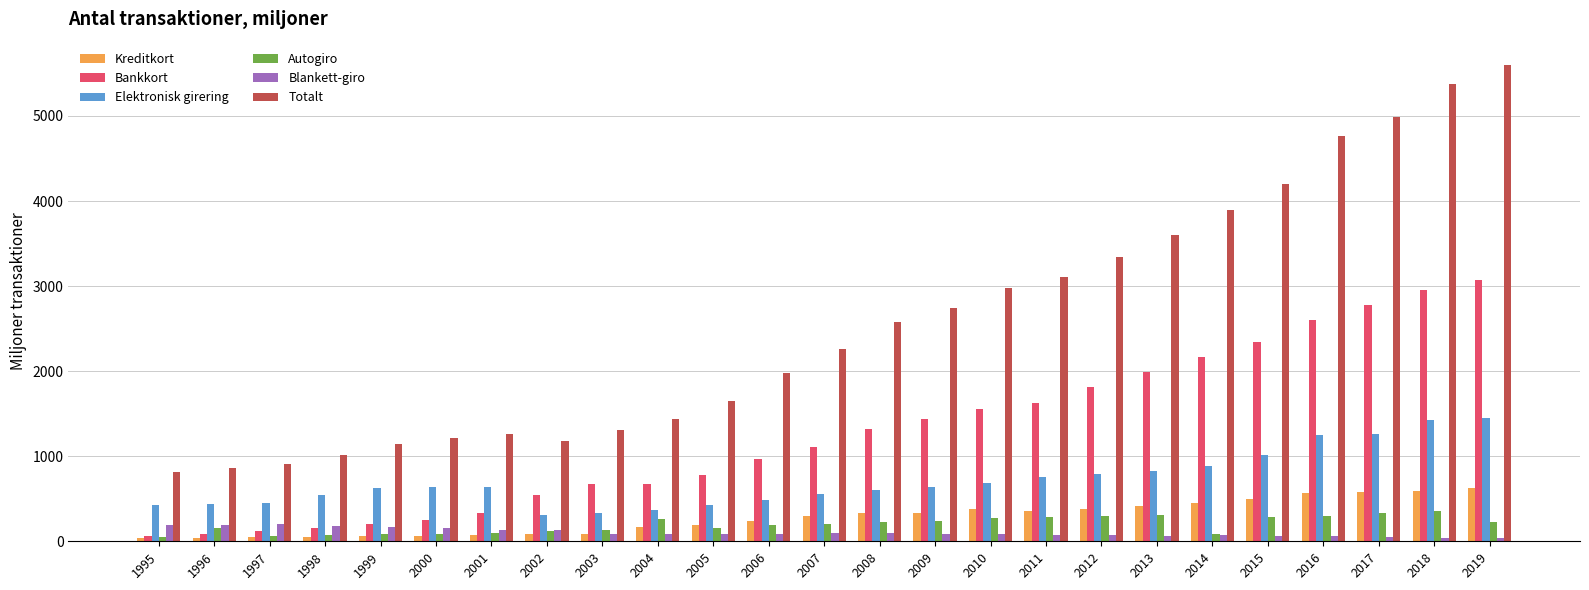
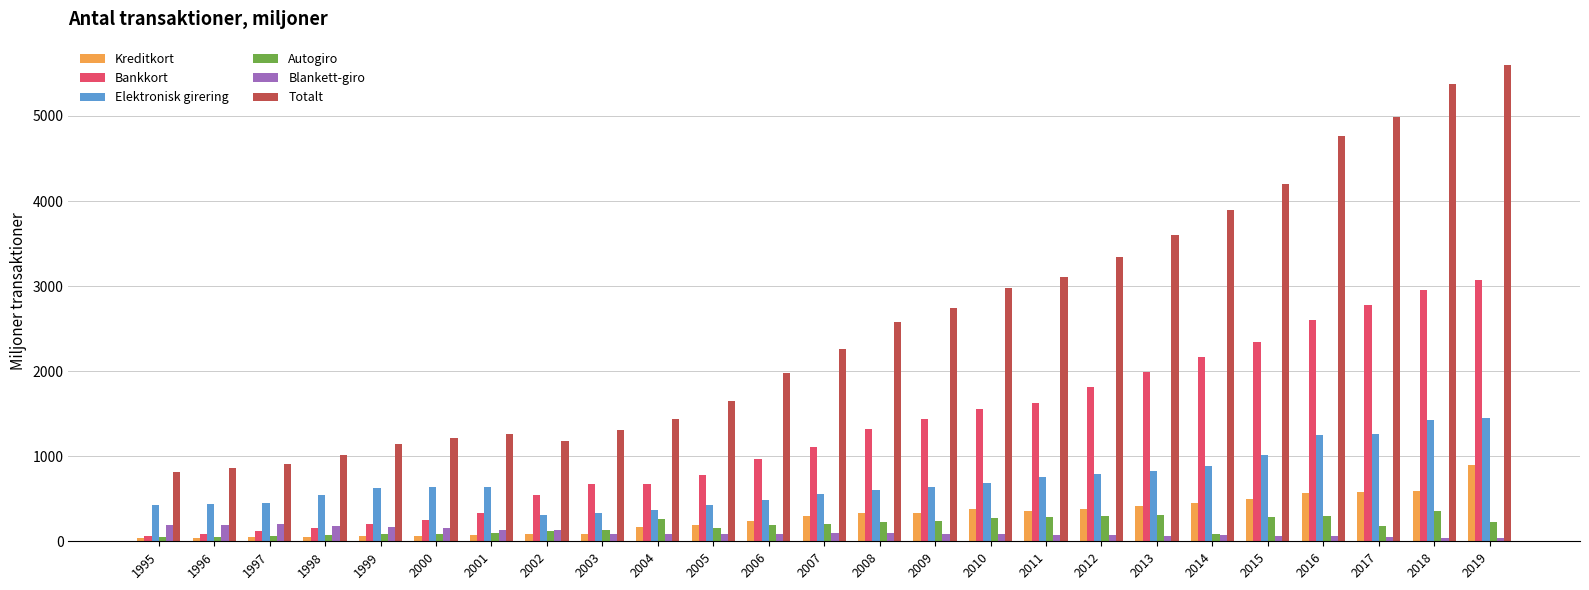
Autogiro, 1996: 200 -> 100
Autogiro, 2017: 300 -> 200
Kreditkort, 2019: 600 -> 900
